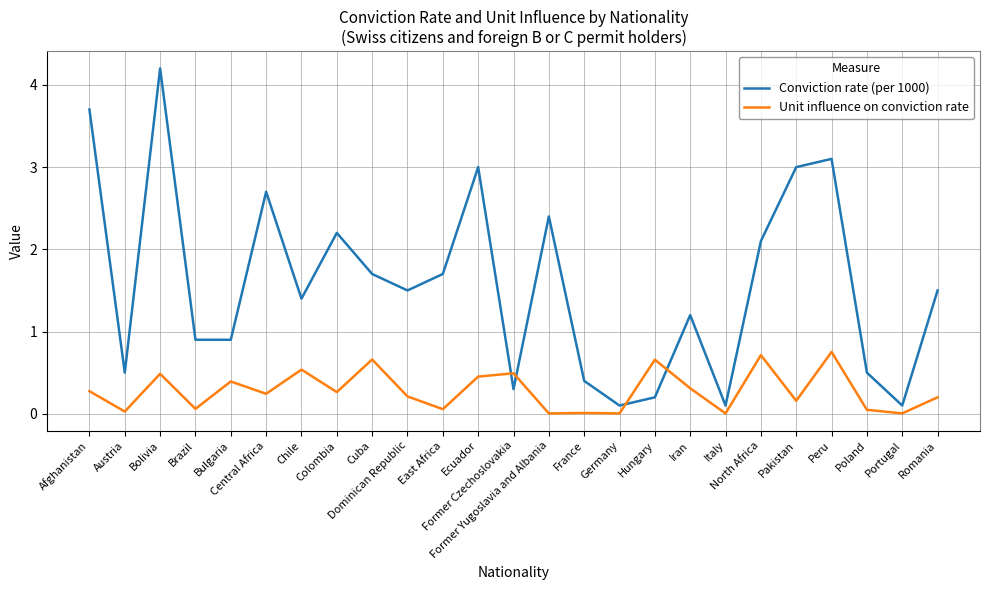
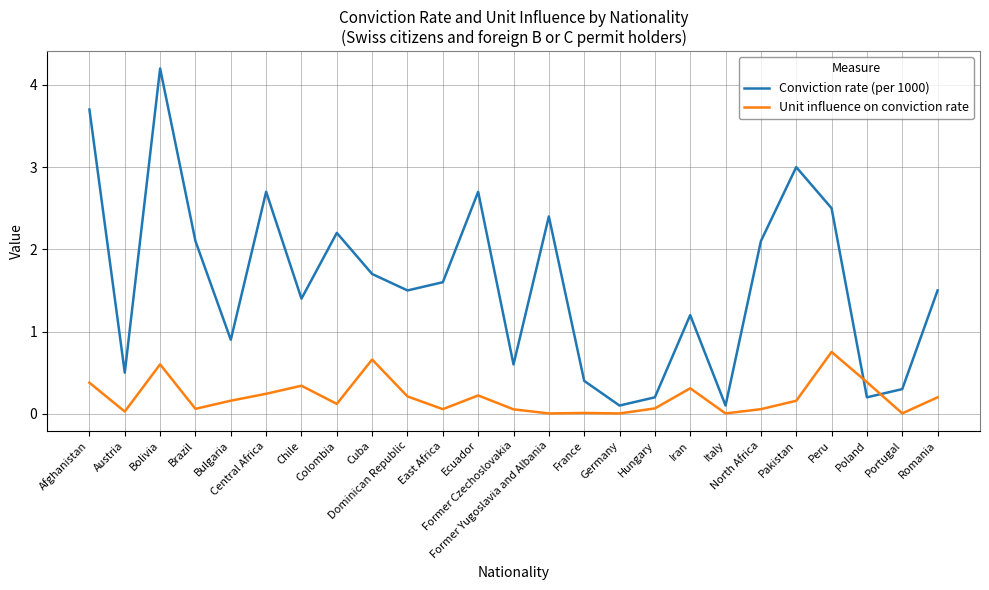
Unit influence on conviction rate, Afghanistan: 0.3 -> 0.4
Unit influence on conviction rate, Bolivia: 0.5 -> 0.6
Conviction rate (per 1000), Brazil: 0.9 -> 2.1
Unit influence on conviction rate, Bulgaria: 0.4 -> 0.2
Unit influence on conviction rate, Chile: 0.5 -> 0.3
Unit influence on conviction rate, Colombia: 0.3 -> 0.1
Conviction rate (per 1000), East Africa: 1.7 -> 1.6
Conviction rate (per 1000), Ecuador: 3.0 -> 2.7
Unit influence on conviction rate, Ecuador: 0.5 -> 0.2
Conviction rate (per 1000), Former Czechoslovakia: 0.3 -> 0.6
Unit influence on conviction rate, Former Czechoslovakia: 0.5 -> 0.1
Unit influence on conviction rate, Hungary: 0.7 -> 0.1
Unit influence on conviction rate, North Africa: 0.7 -> 0.1
Conviction rate (per 1000), Peru: 3.1 -> 2.5
Conviction rate (per 1000), Poland: 0.5 -> 0.2
Unit influence on conviction rate, Poland: 0.0 -> 0.4
Conviction rate (per 1000), Portugal: 0.1 -> 0.3
